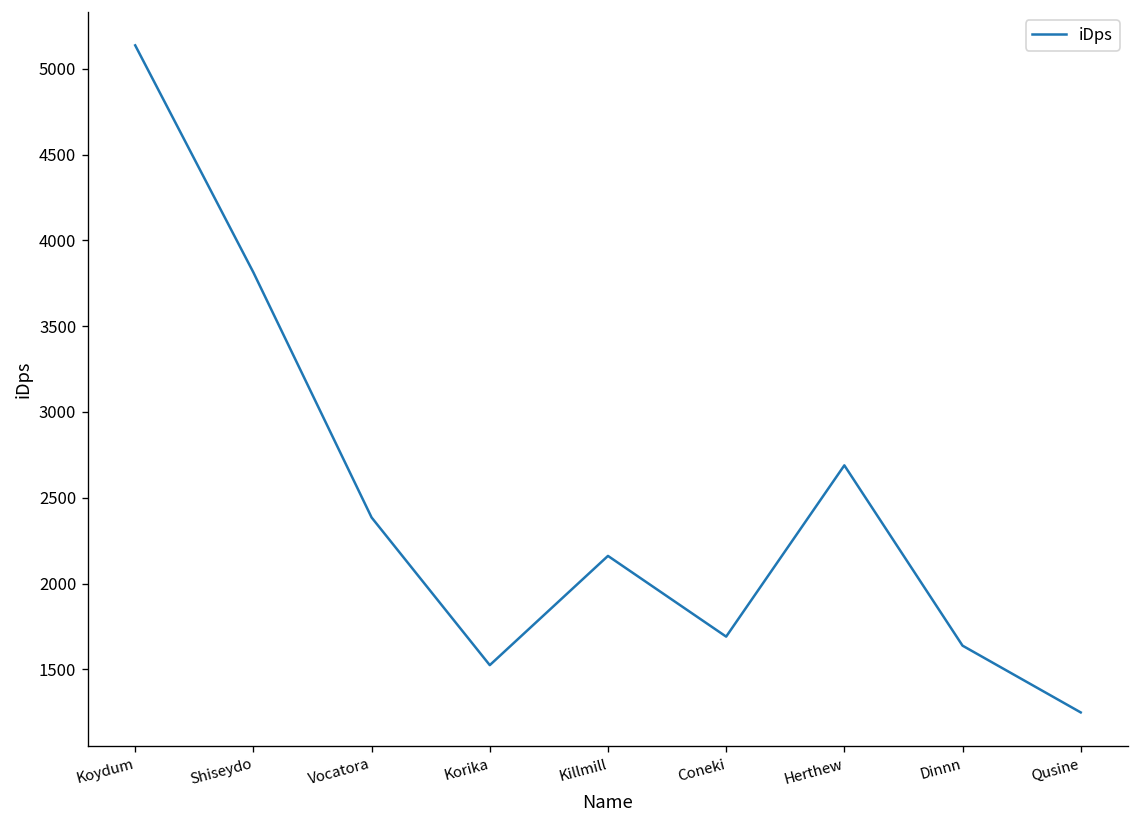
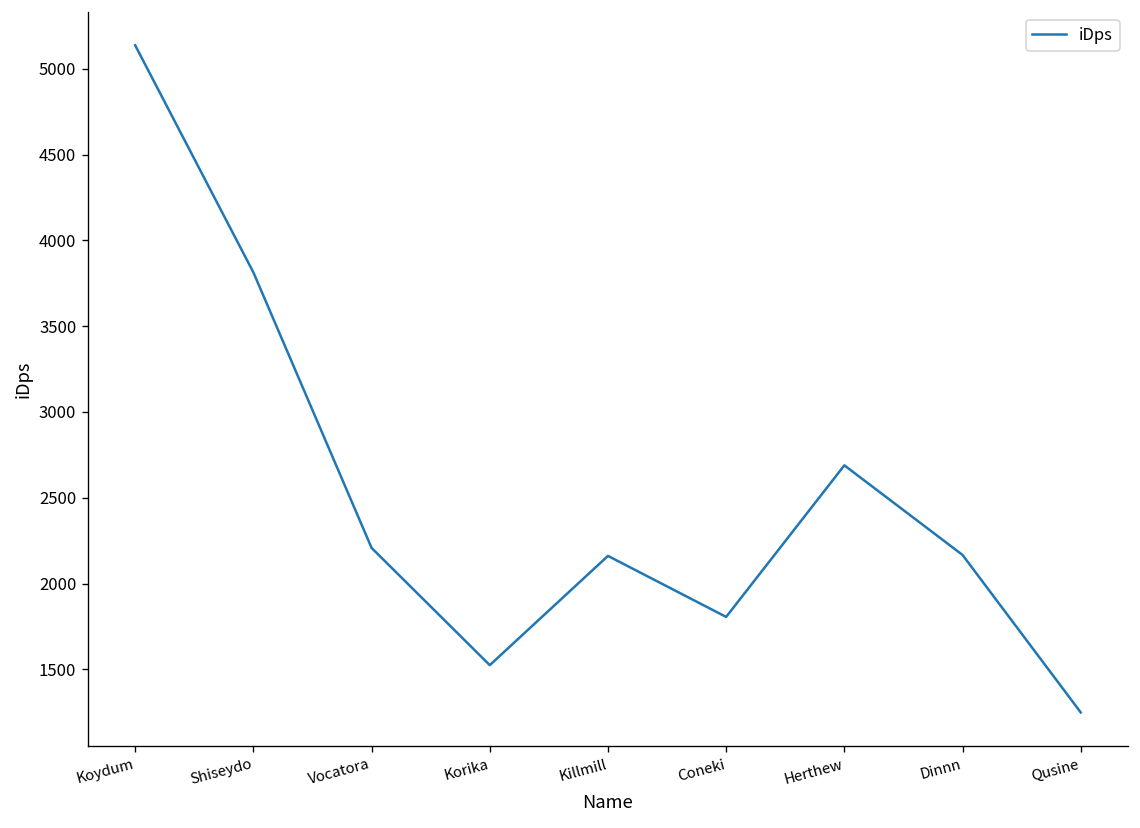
Vocatora: 2390 -> 2210
Coneki: 1690 -> 1810
Dinnn: 1640 -> 2170
